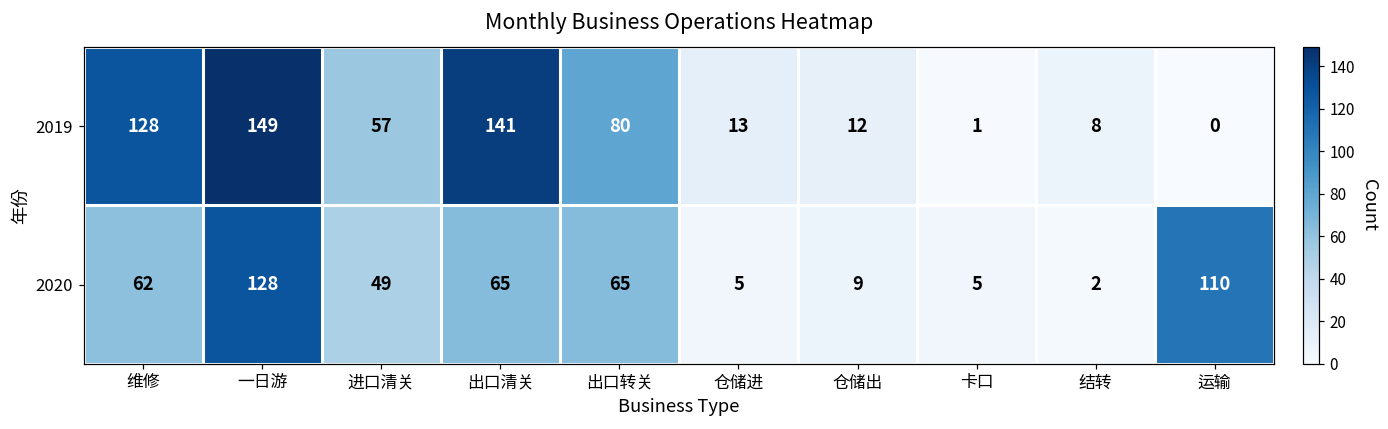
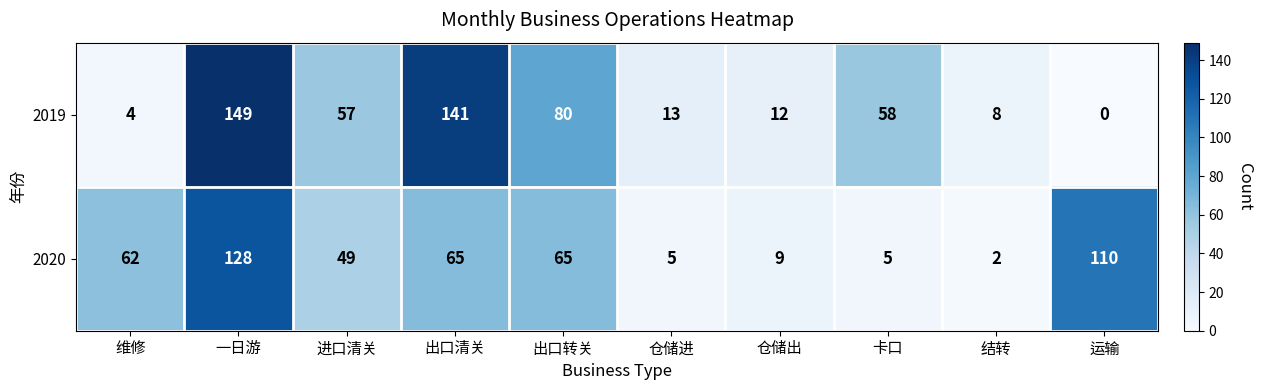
2019, 维修: 128 -> 4
2019, 卡口: 1 -> 58
